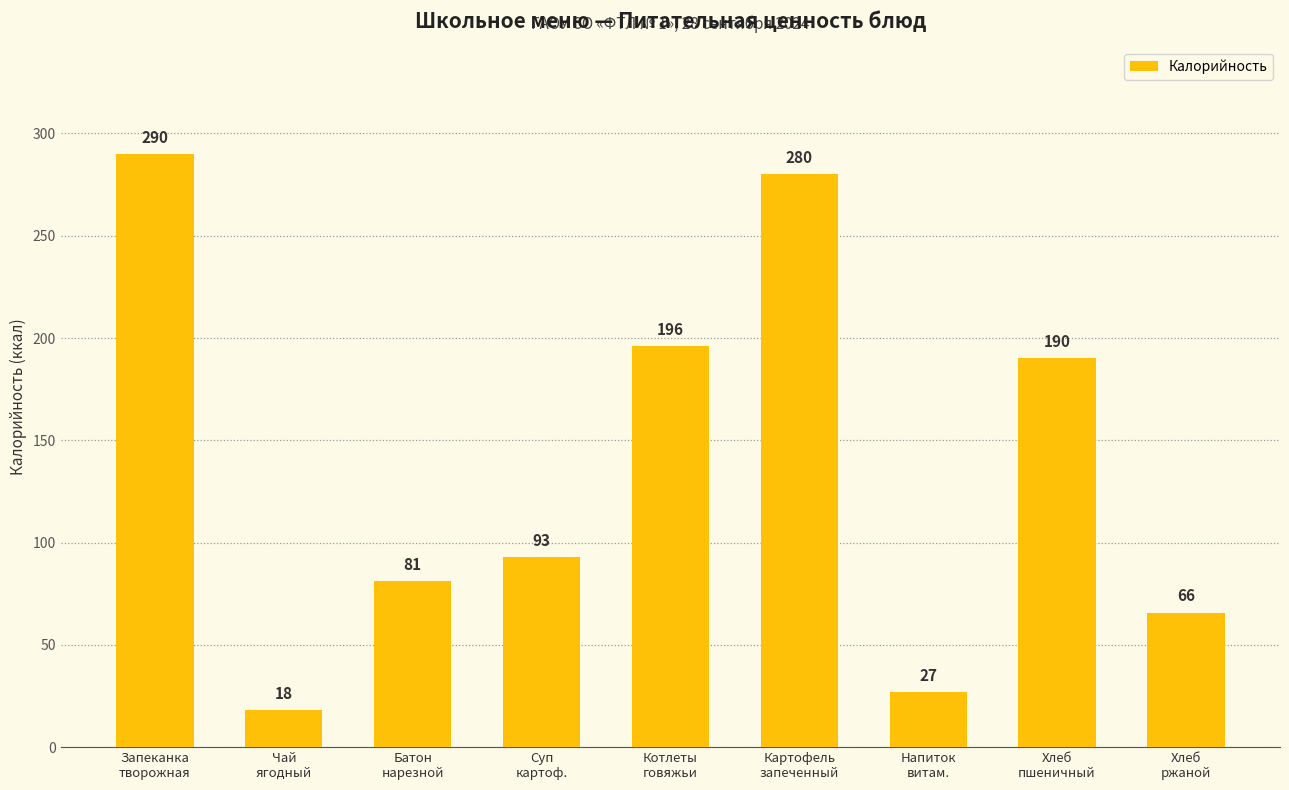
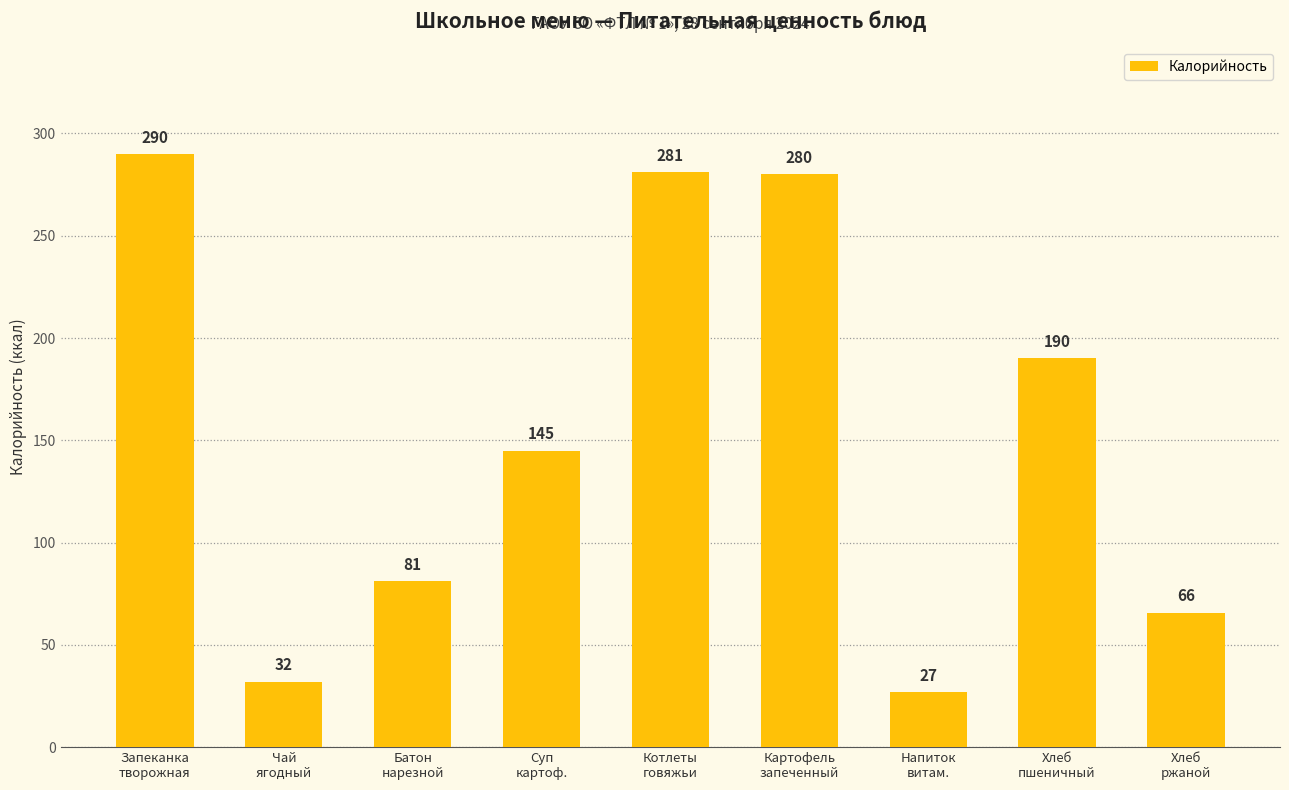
Чай ягодный: 18 -> 32
Суп картоф.: 93 -> 145
Котлеты говяжьи: 196 -> 281
